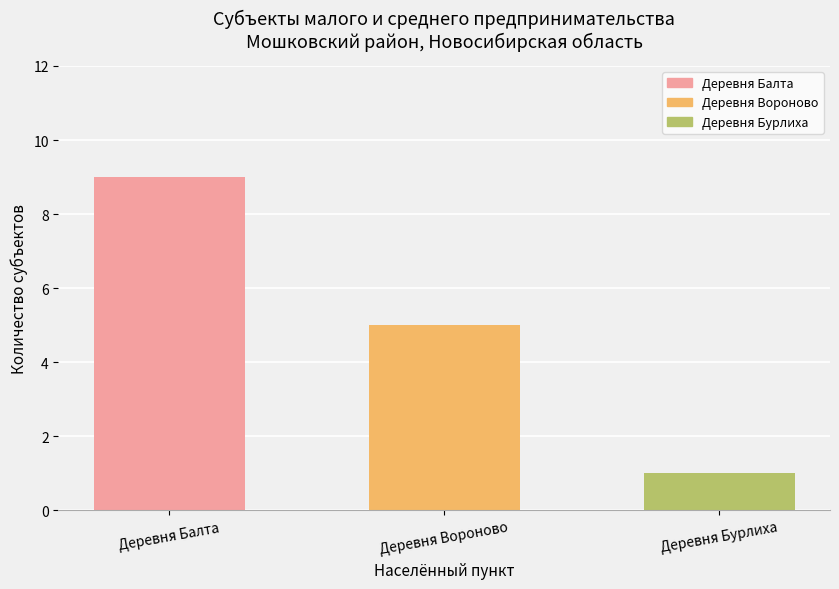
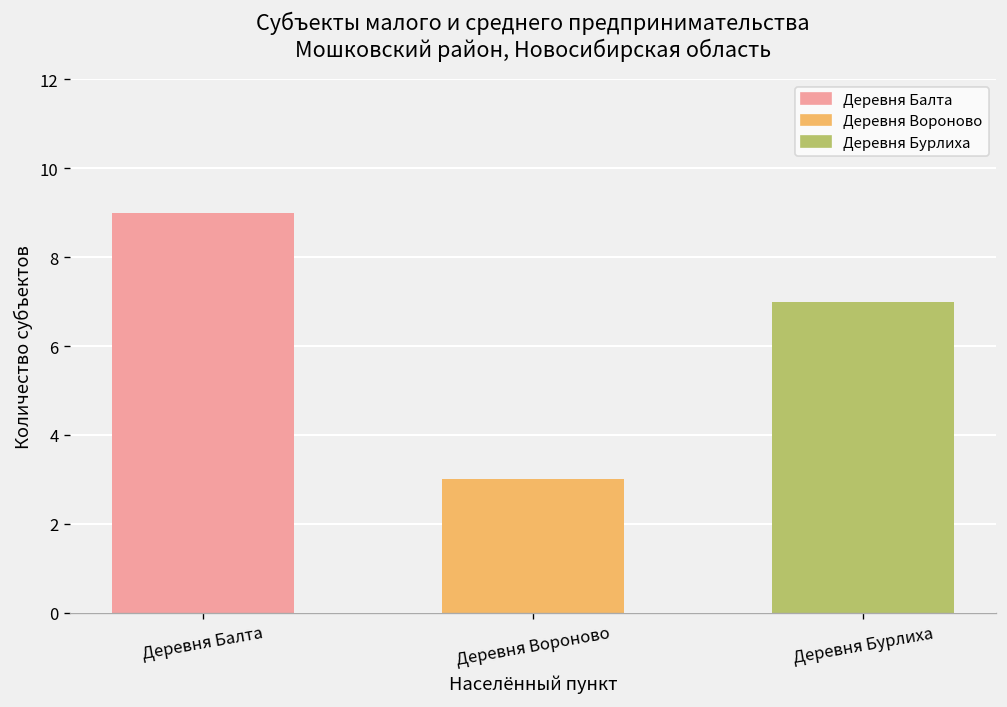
Деревня Вороново: 5 -> 3
Деревня Бурлиха: 1 -> 7
